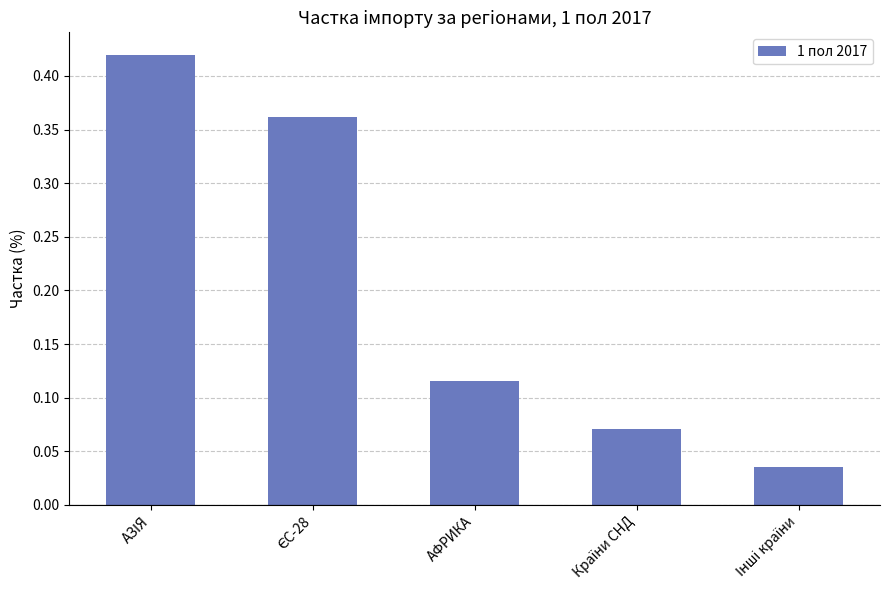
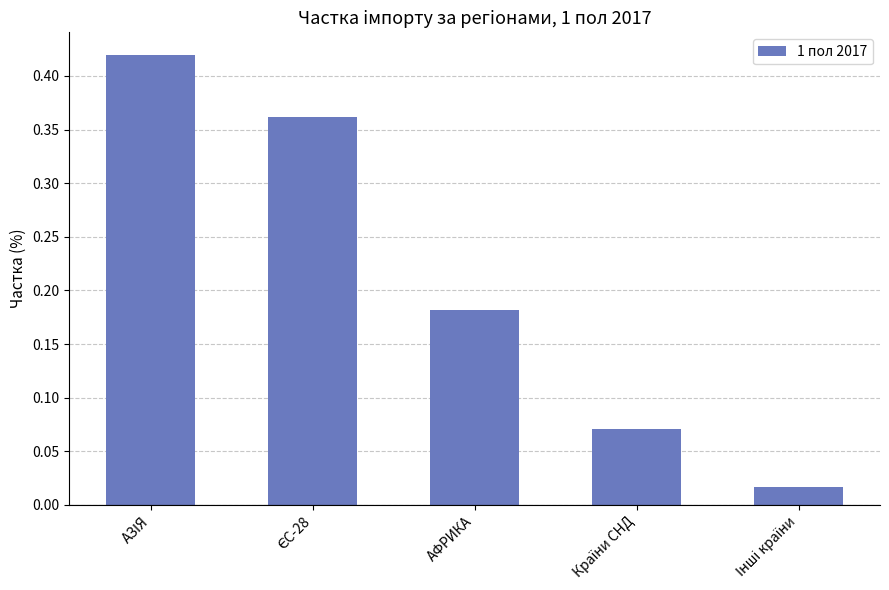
АФРИКА: 0.116 -> 0.181
Інші країни: 0.035 -> 0.017
